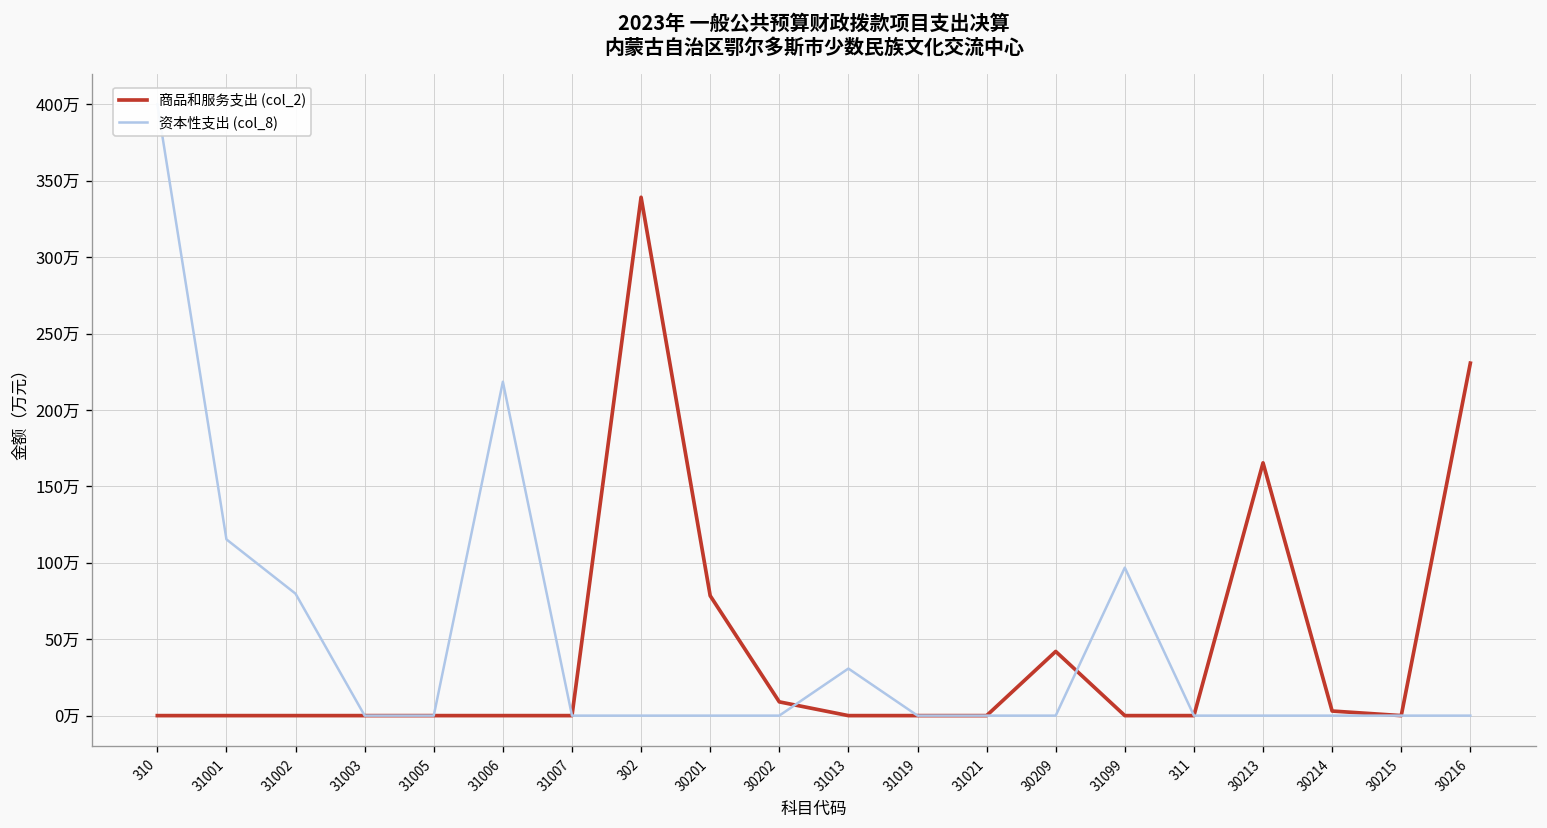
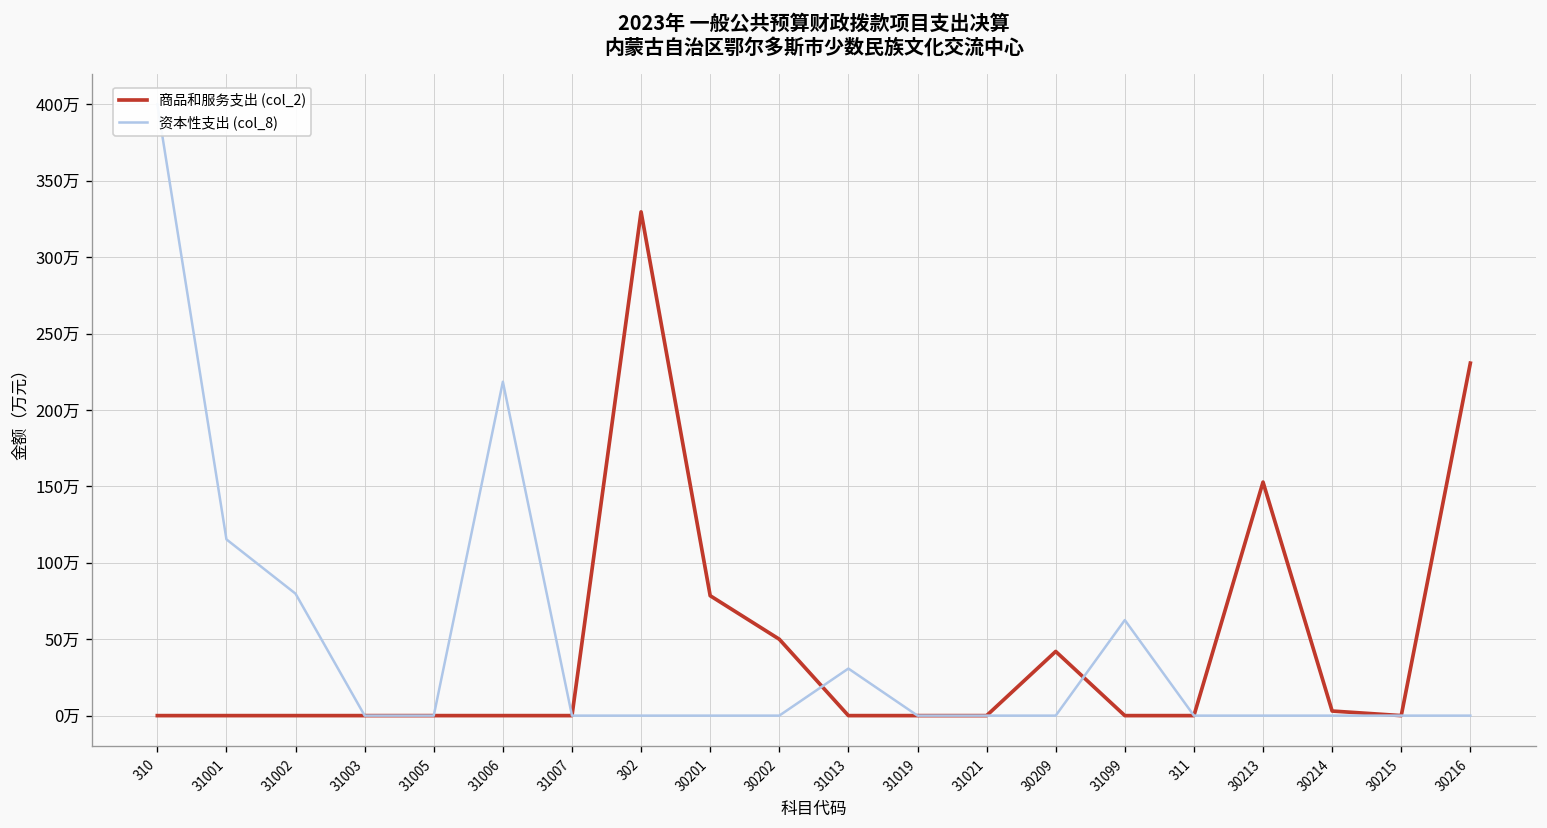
商品和服务支出 (col_2), 302: 339万 -> 330万
商品和服务支出 (col_2), 30202: 9万 -> 50万
资本性支出 (col_8), 31099: 97万 -> 63万
商品和服务支出 (col_2), 30213: 165万 -> 153万
